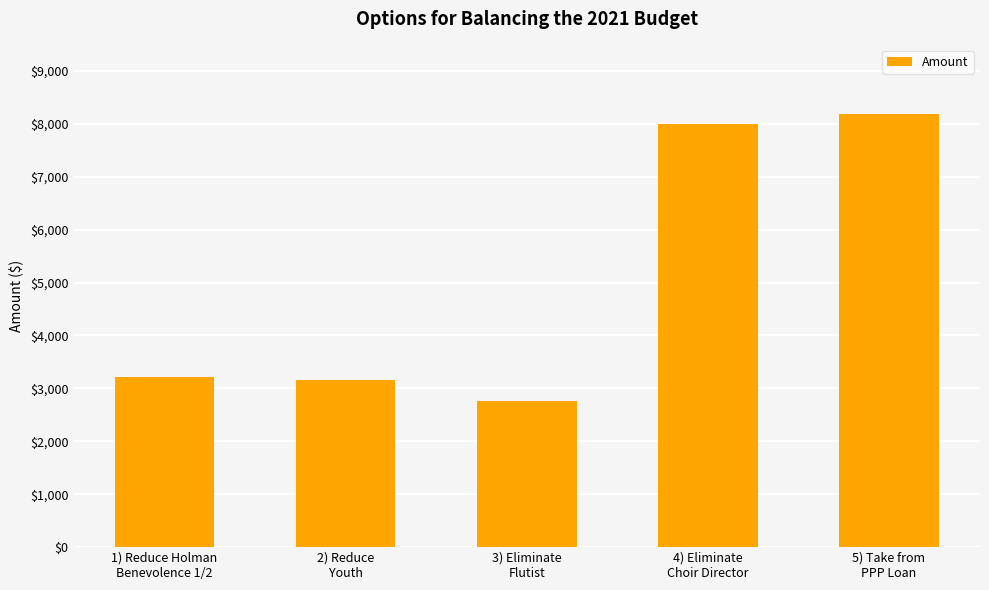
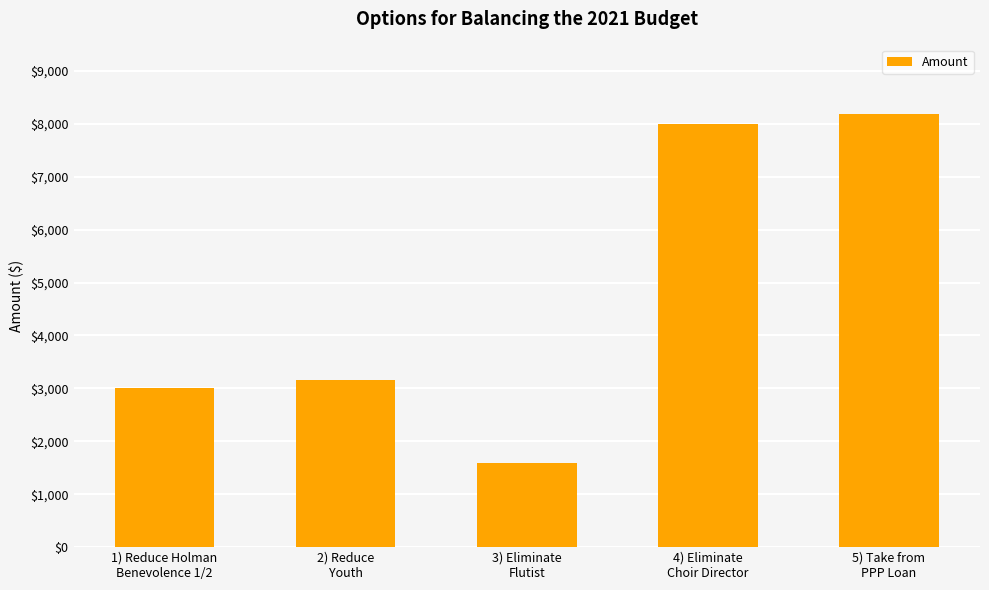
1) Reduce Holman Benevolence 1/2: $3,200 -> $3,000
3) Eliminate Flutist: $2,800 -> $1,600
